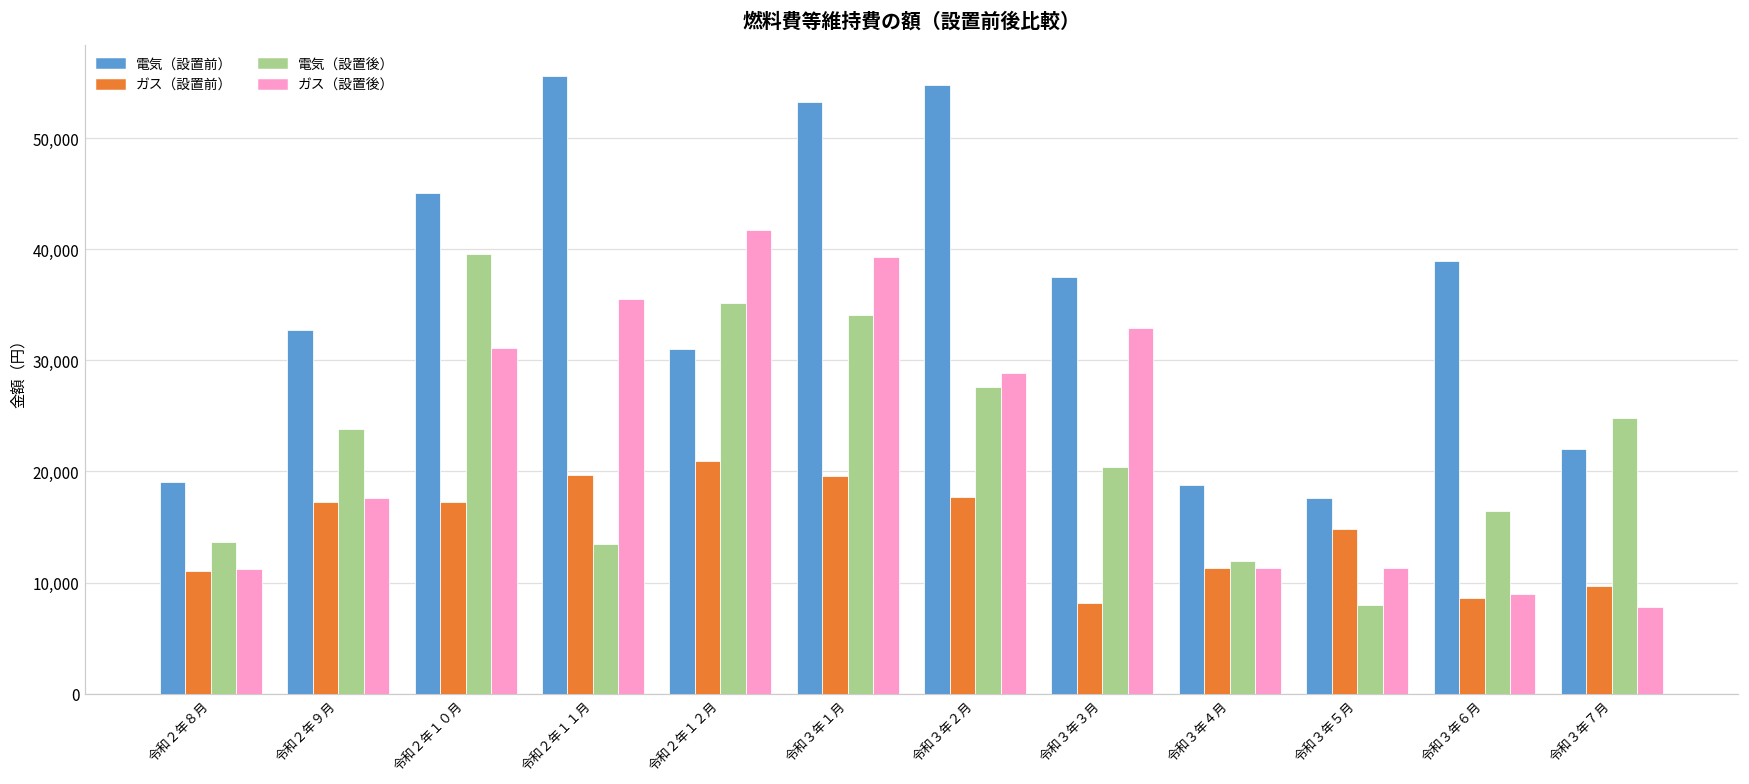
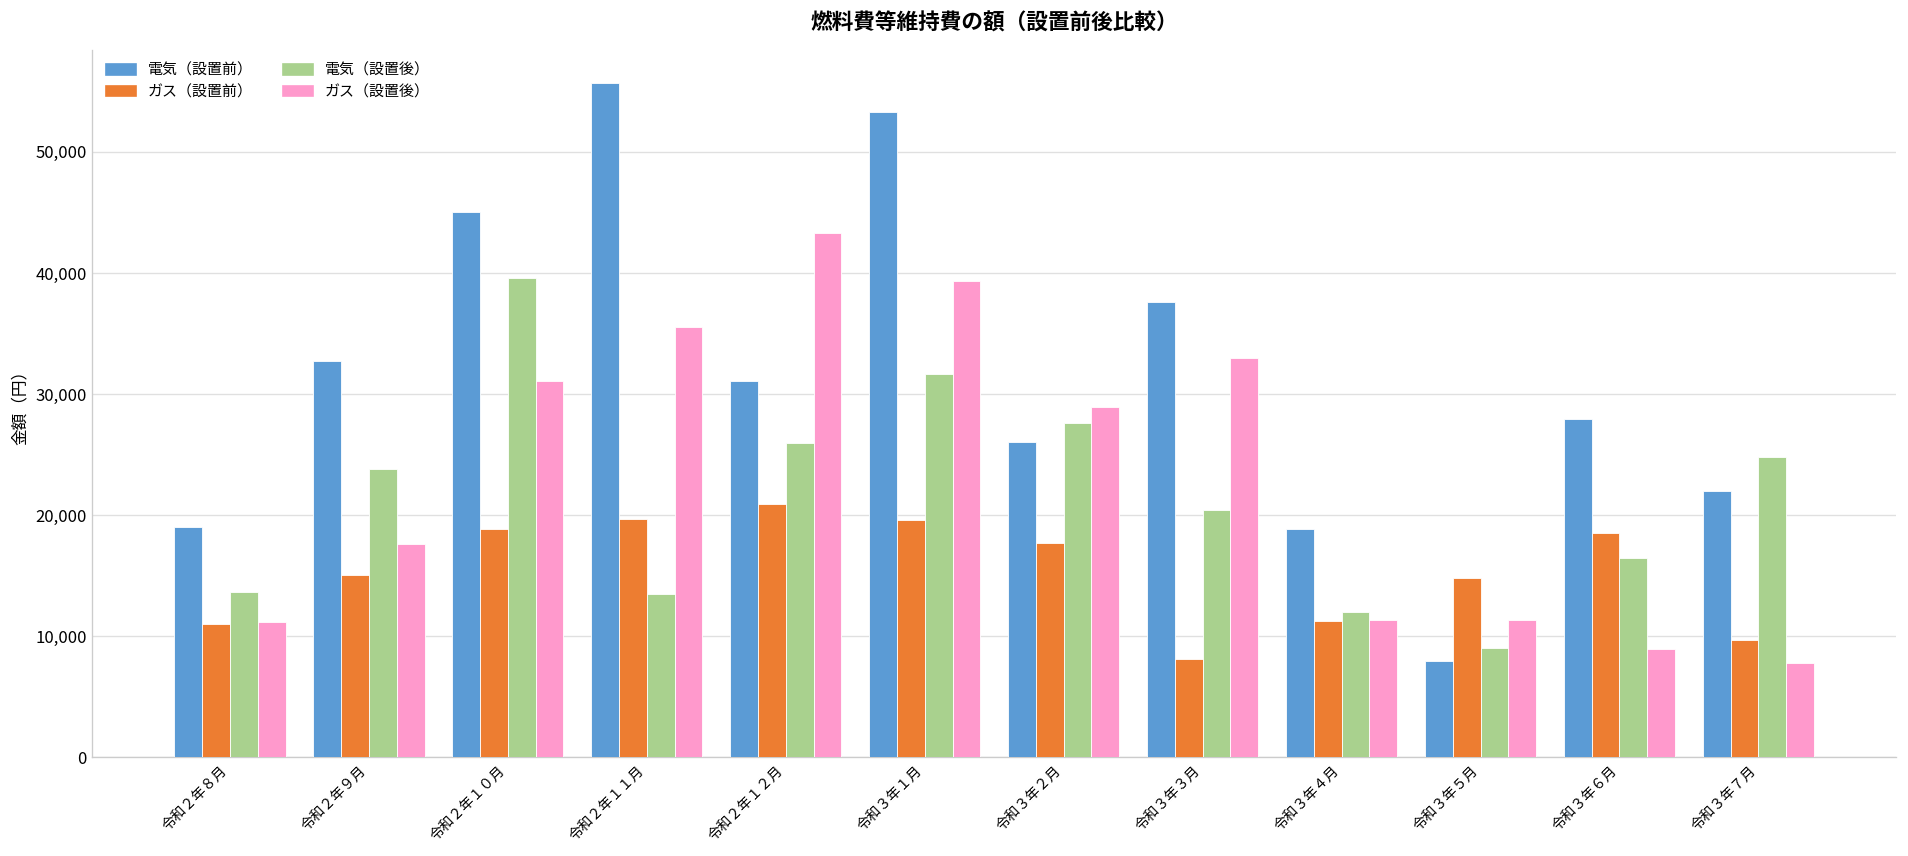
ガス（設置前）, 令和２年９月: 17,200 -> 15,000
ガス（設置前）, 令和２年１０月: 17,300 -> 18,800
電気（設置後）, 令和２年１２月: 35,200 -> 25,900
ガス（設置後）, 令和２年１２月: 41,800 -> 43,300
電気（設置後）, 令和３年１月: 34,100 -> 31,600
電気（設置前）, 令和３年２月: 54,800 -> 26,000
電気（設置前）, 令和３年５月: 17,600 -> 8,000
電気（設置後）, 令和３年５月: 8,000 -> 9,100
電気（設置前）, 令和３年６月: 39,000 -> 27,900
ガス（設置前）, 令和３年６月: 8,600 -> 18,600
